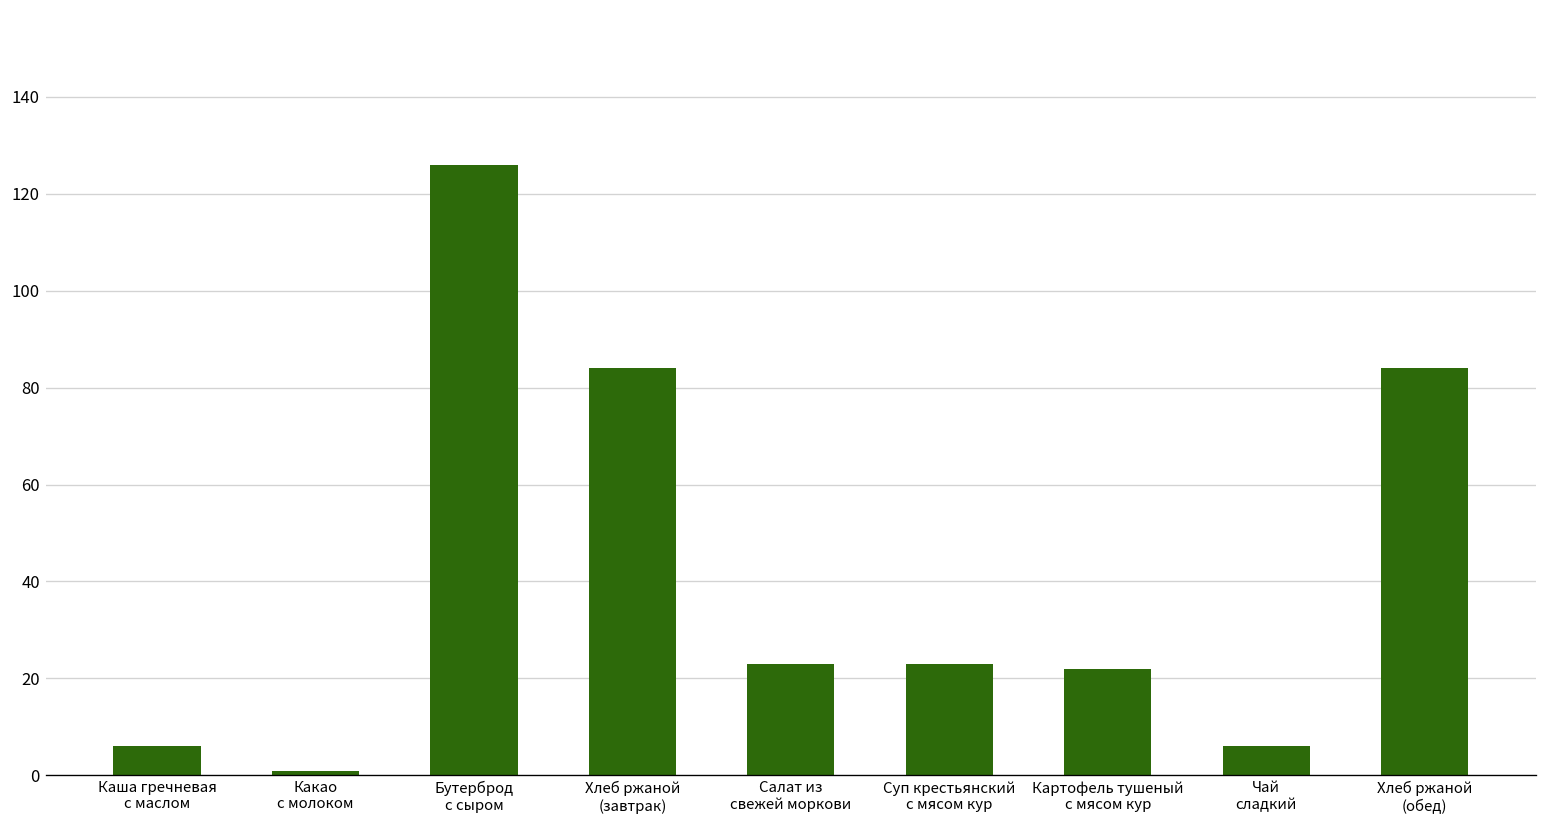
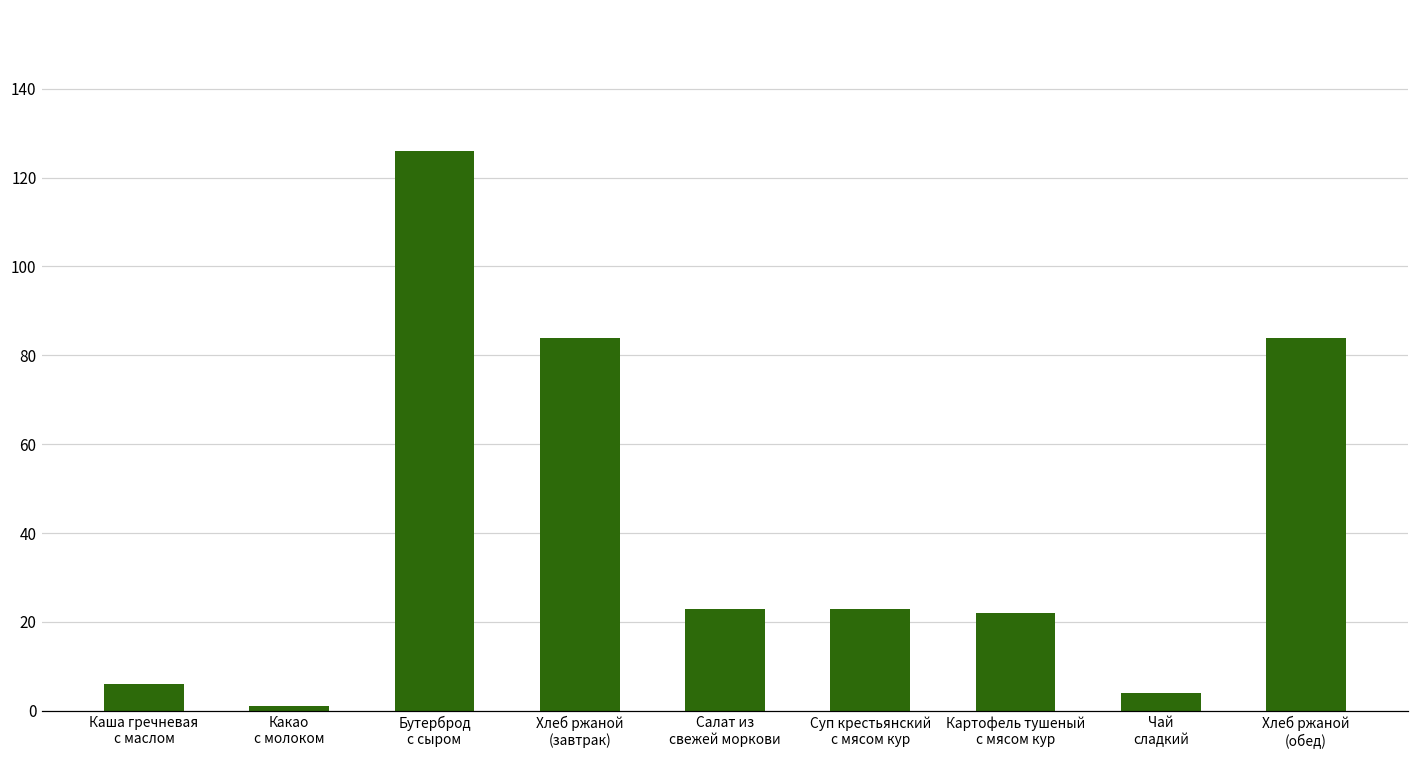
Чай сладкий: 6 -> 4
